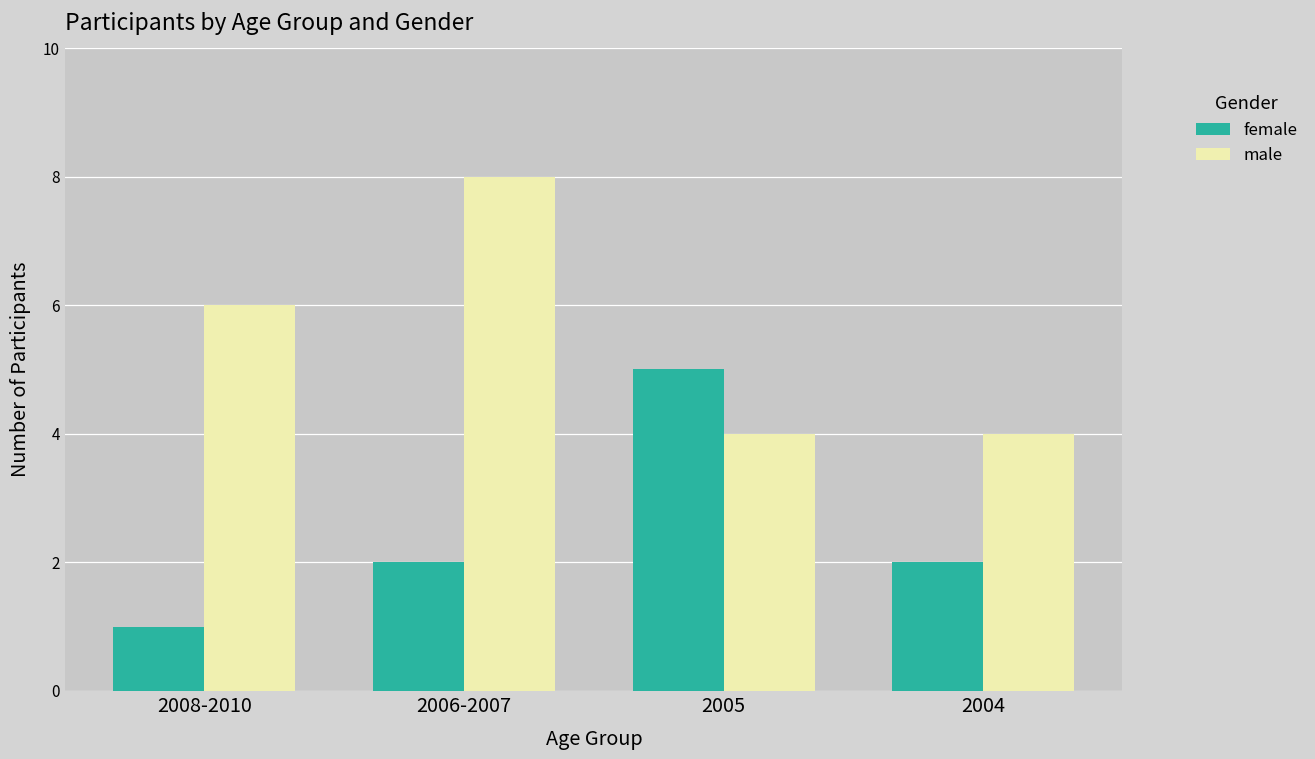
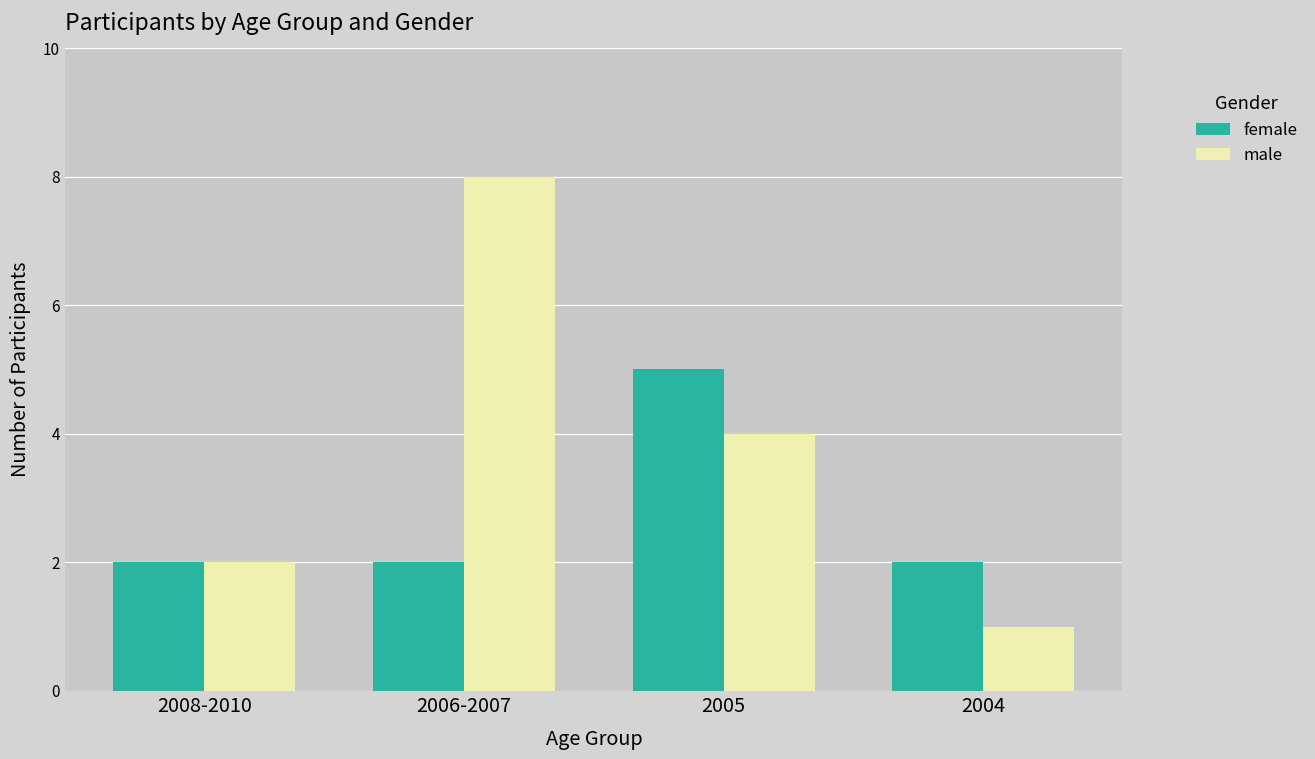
female, 2008-2010: 1 -> 2
male, 2008-2010: 6 -> 2
male, 2004: 4 -> 1
